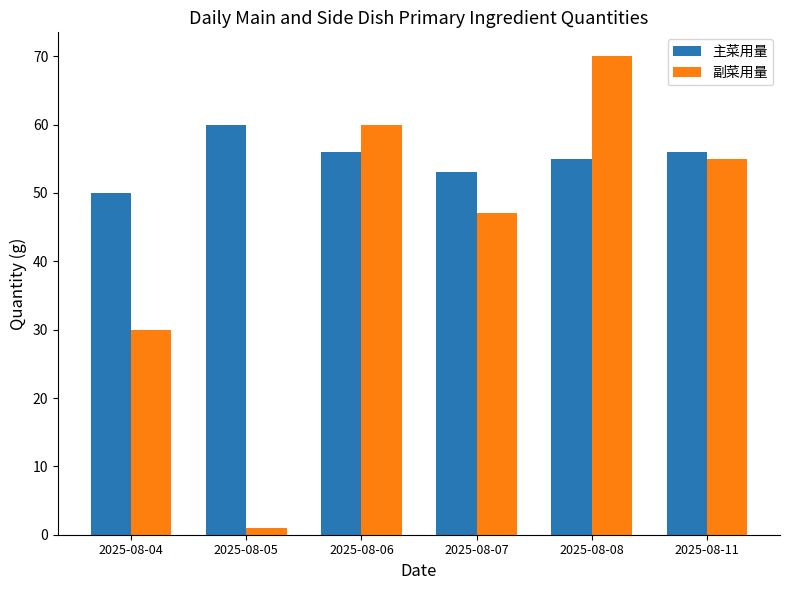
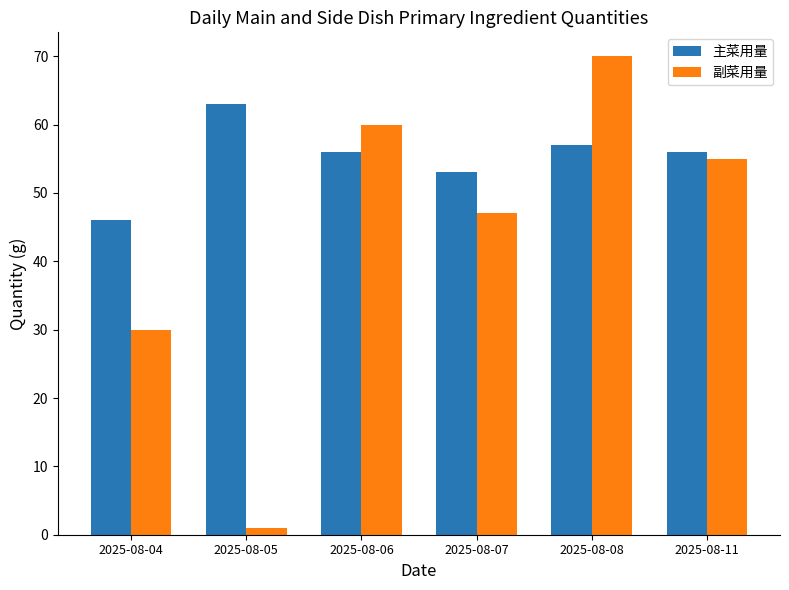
主菜用量, 2025-08-04: 50 -> 46
主菜用量, 2025-08-05: 60 -> 63
主菜用量, 2025-08-08: 55 -> 57
